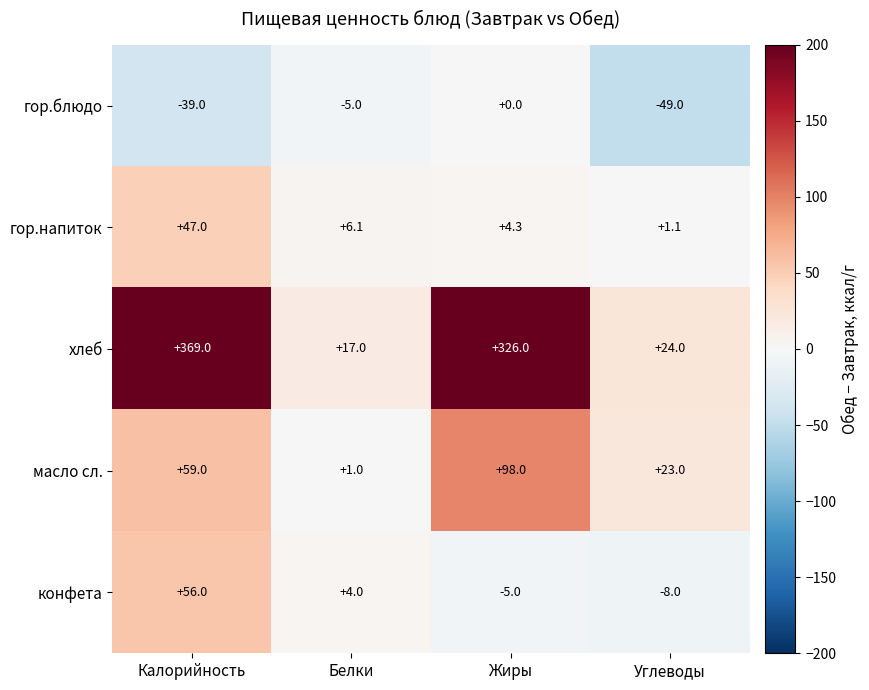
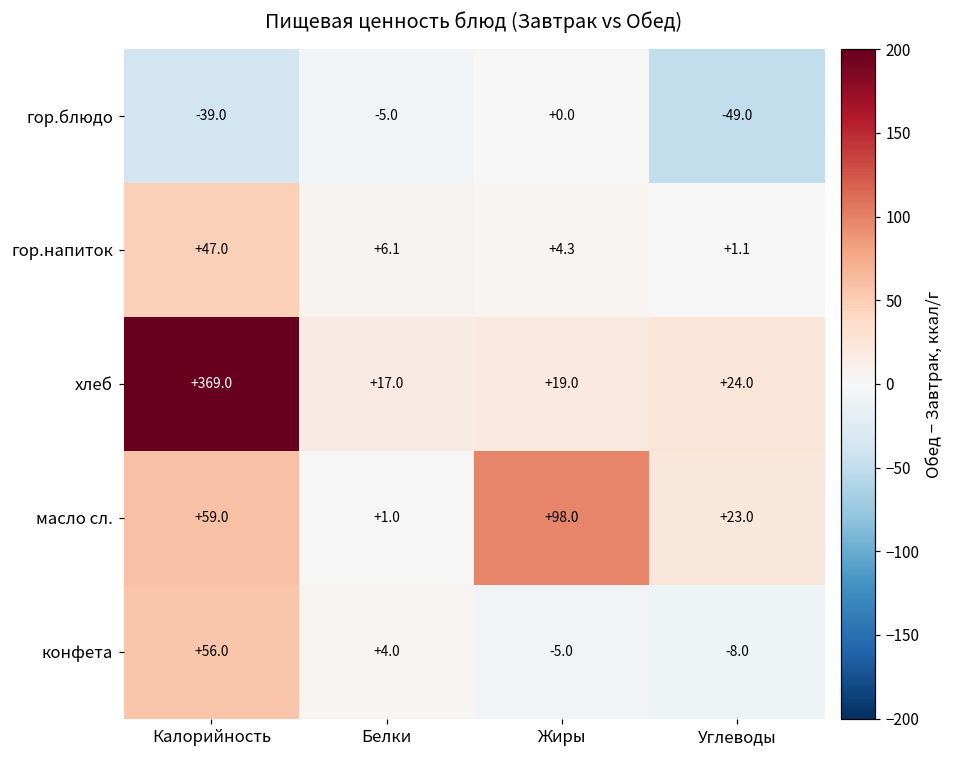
хлеб, Жиры: +326.0 -> +19.0
